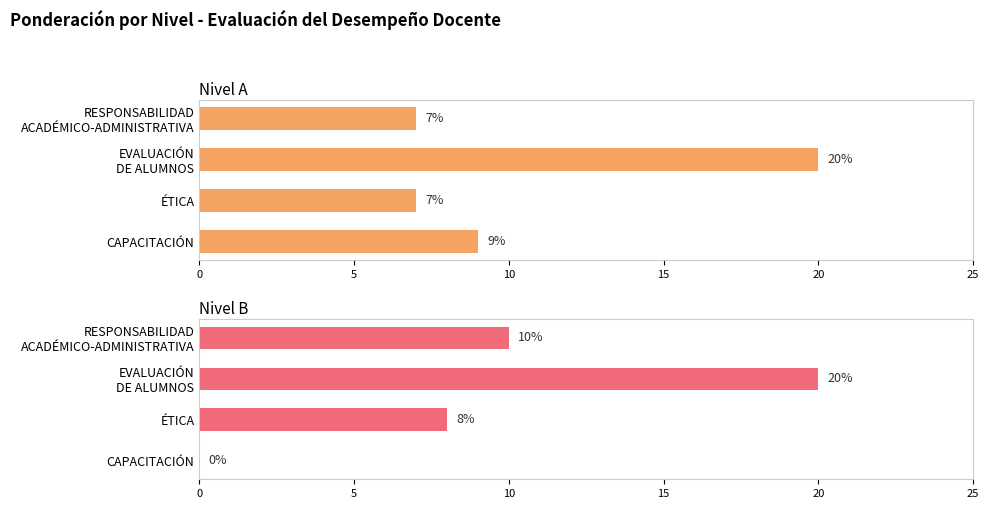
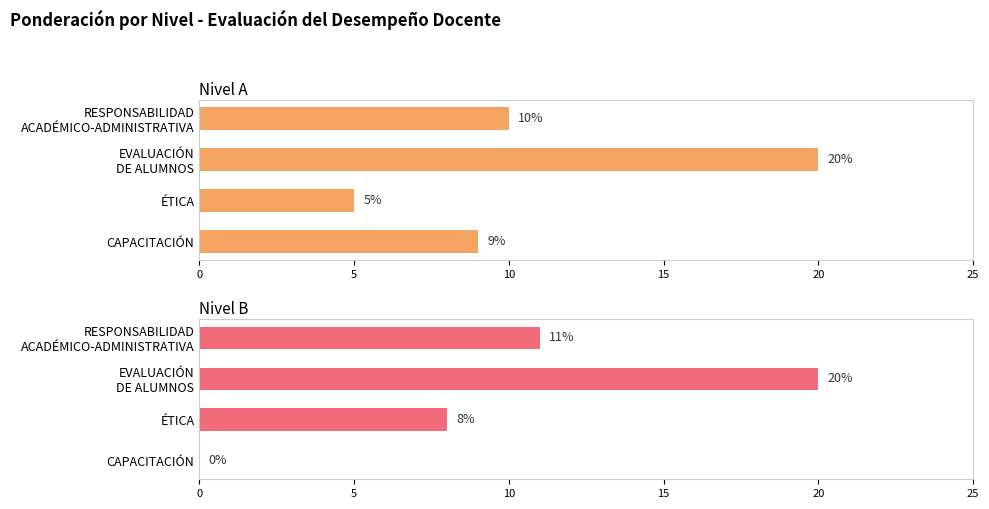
Nivel A, RESPONSABILIDAD ACADÉMICO-ADMINISTRATIVA: 7% -> 10%
Nivel A, ÉTICA: 7% -> 5%
Nivel B, RESPONSABILIDAD ACADÉMICO-ADMINISTRATIVA: 10% -> 11%
